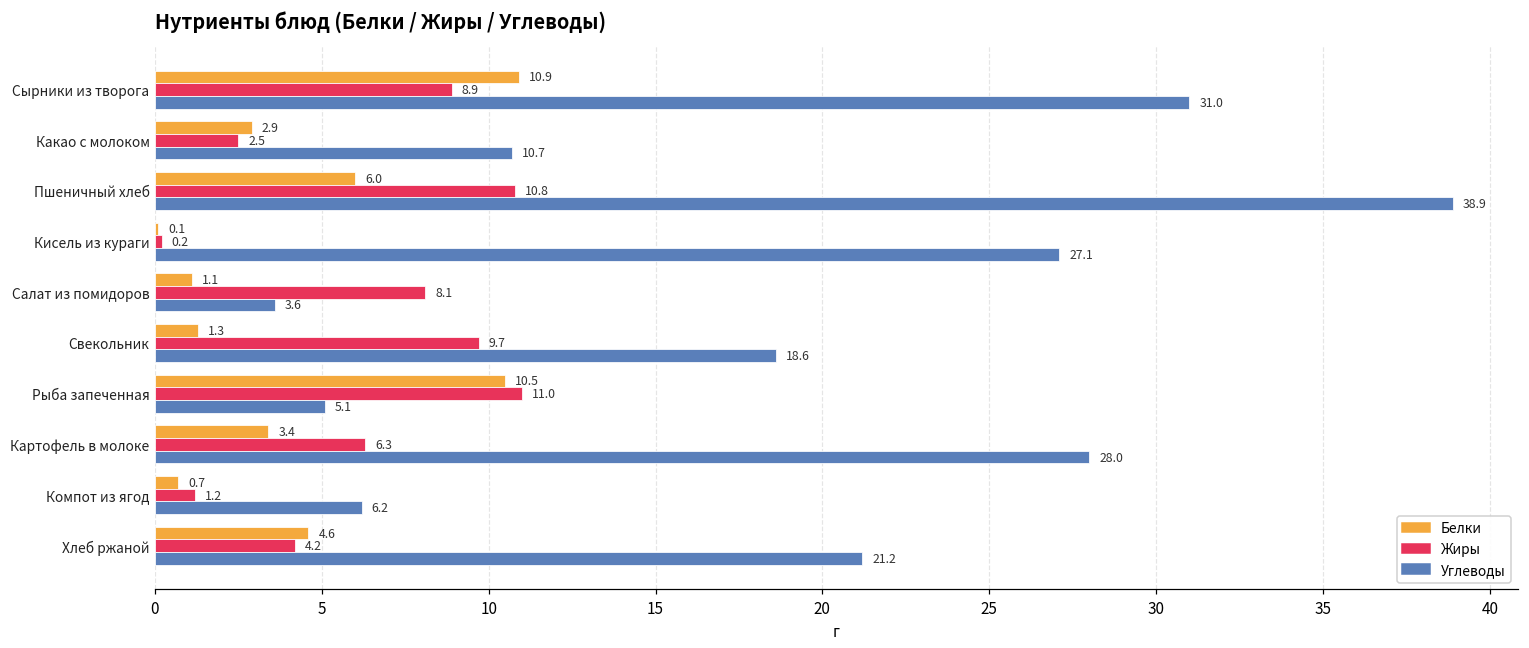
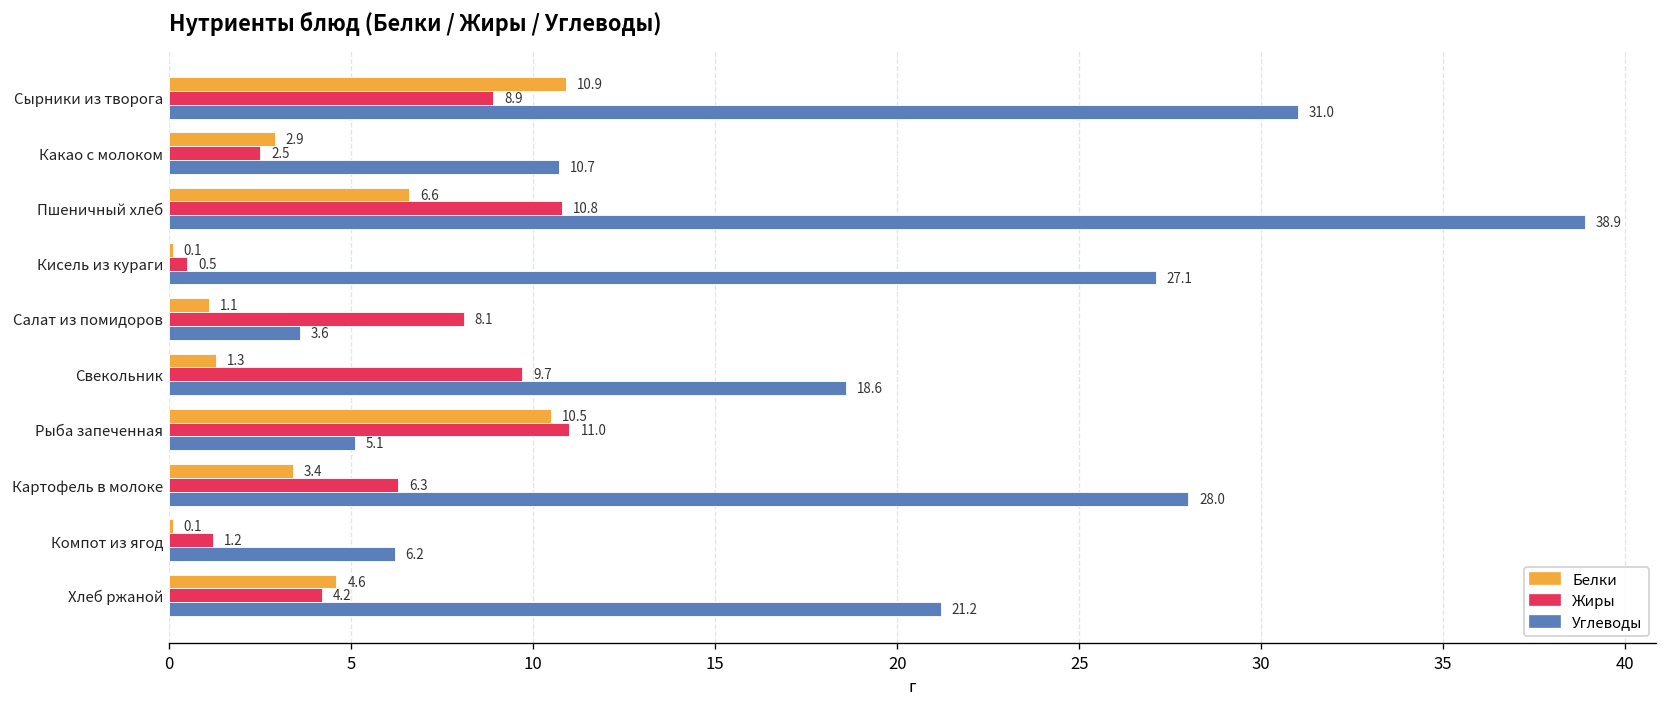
Белки, Пшеничный хлеб: 6.0 -> 6.6
Жиры, Кисель из кураги: 0.2 -> 0.5
Белки, Компот из ягод: 0.7 -> 0.1
